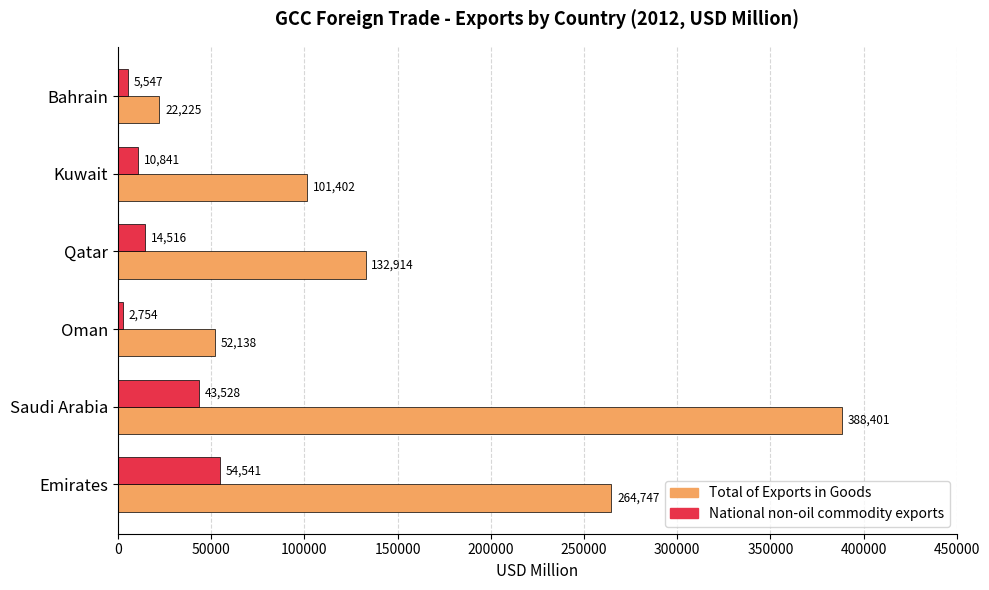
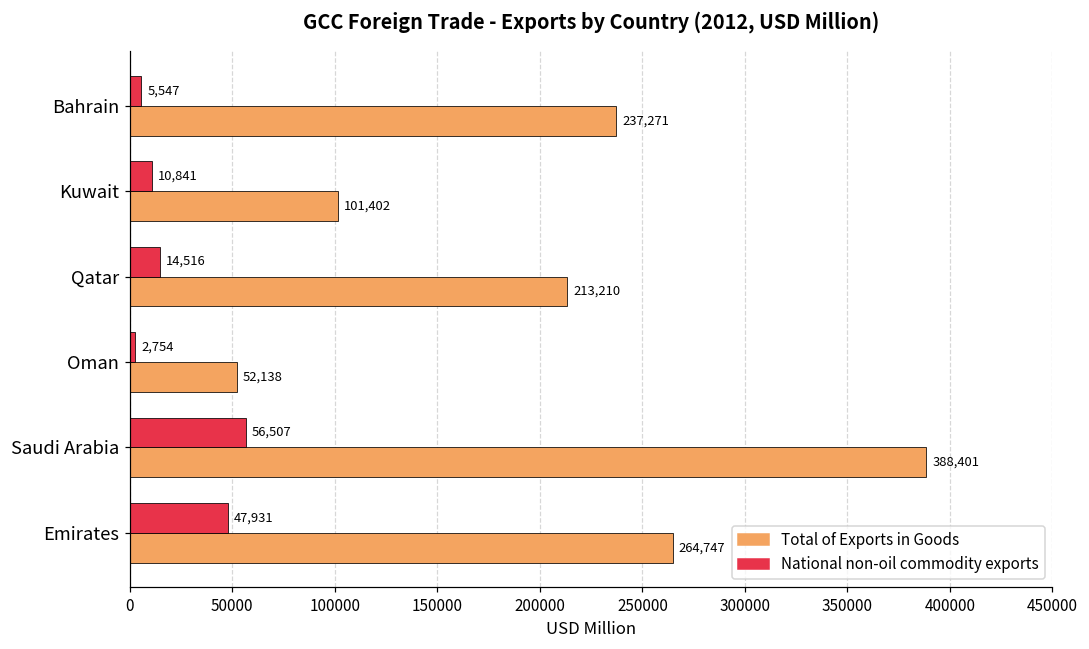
Total of Exports in Goods, Bahrain: 22,225 -> 237,271
Total of Exports in Goods, Qatar: 132,914 -> 213,210
National non-oil commodity exports, Saudi Arabia: 43,528 -> 56,507
National non-oil commodity exports, Emirates: 54,541 -> 47,931
